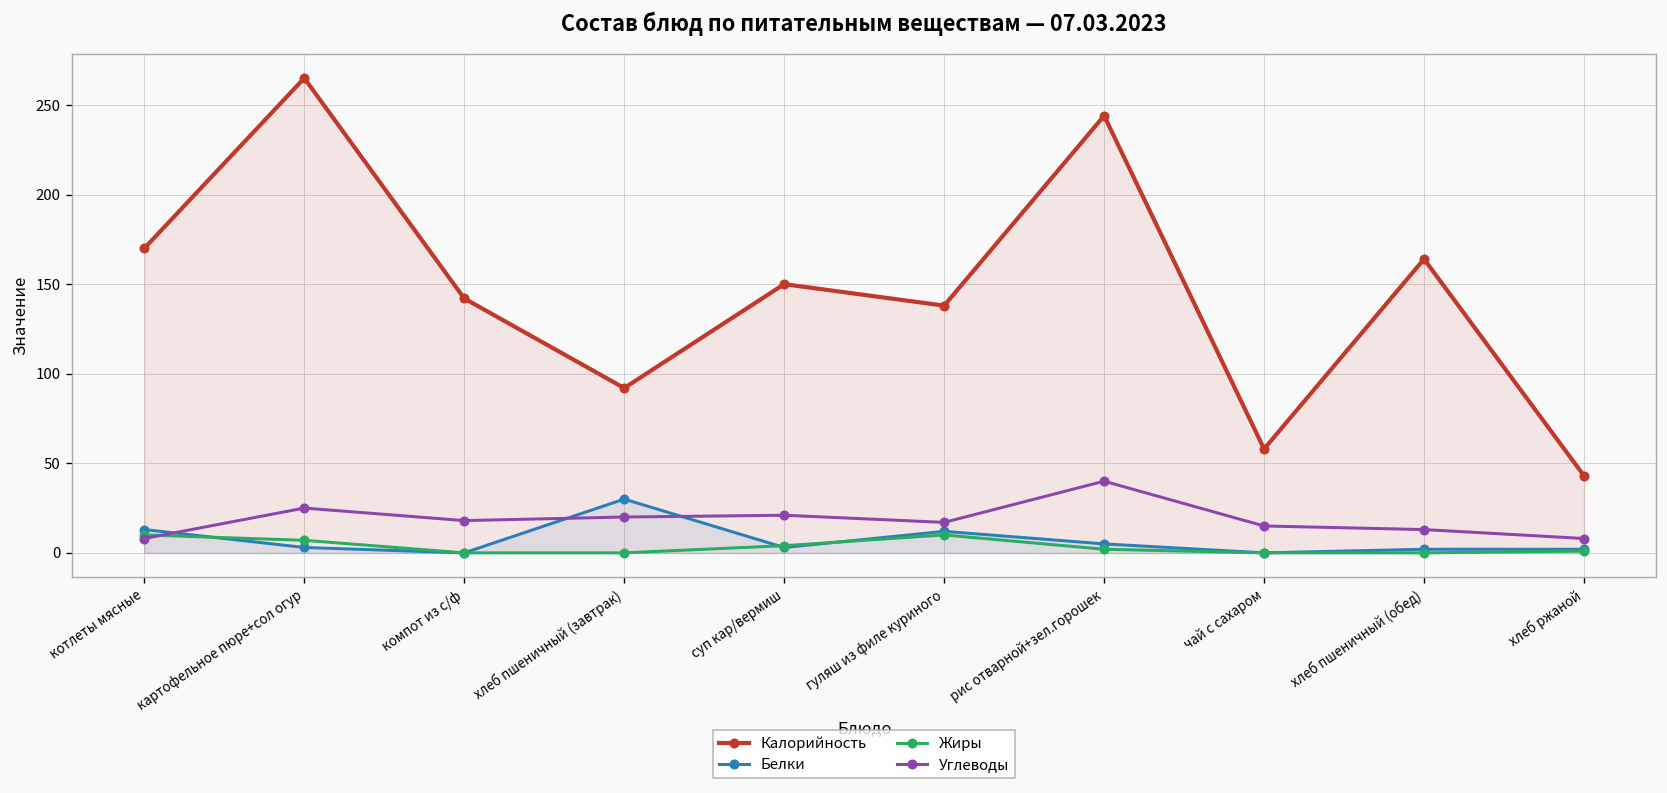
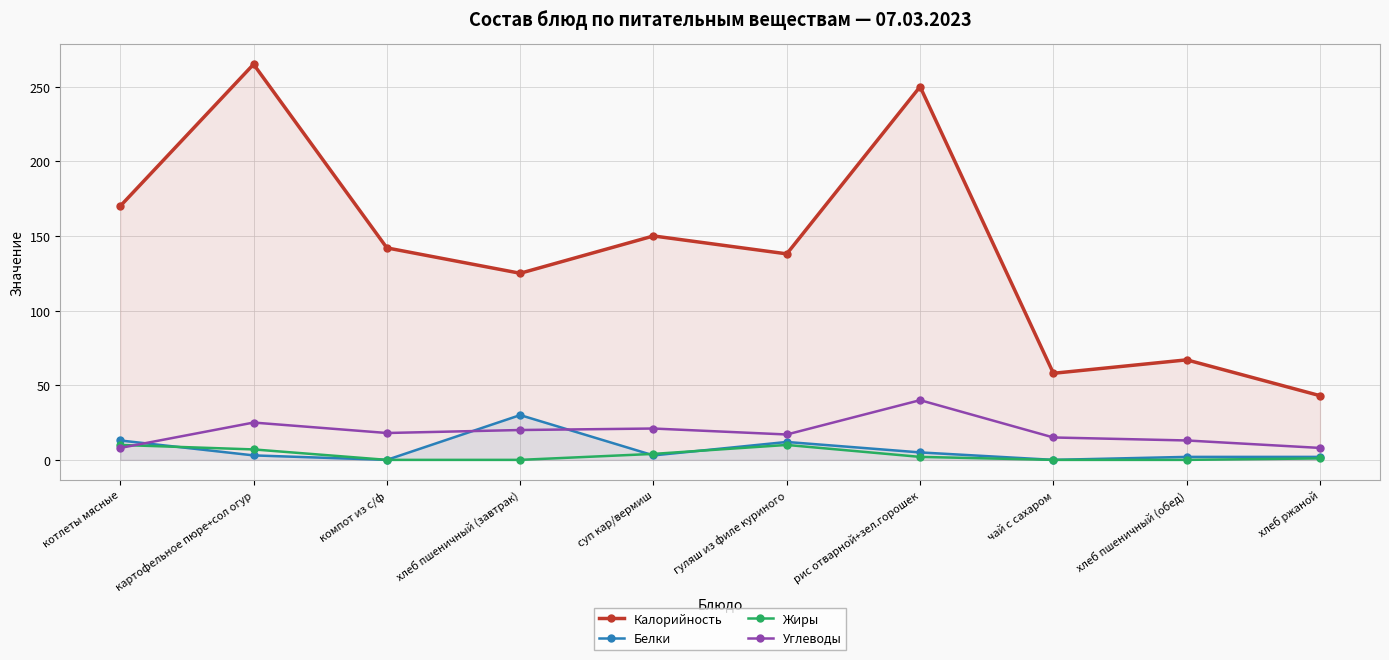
Калорийность, хлеб пшеничный (завтрак): 92 -> 125
Калорийность, рис отварной+зел.горошек: 244 -> 250
Калорийность, хлеб пшеничный (обед): 164 -> 67
